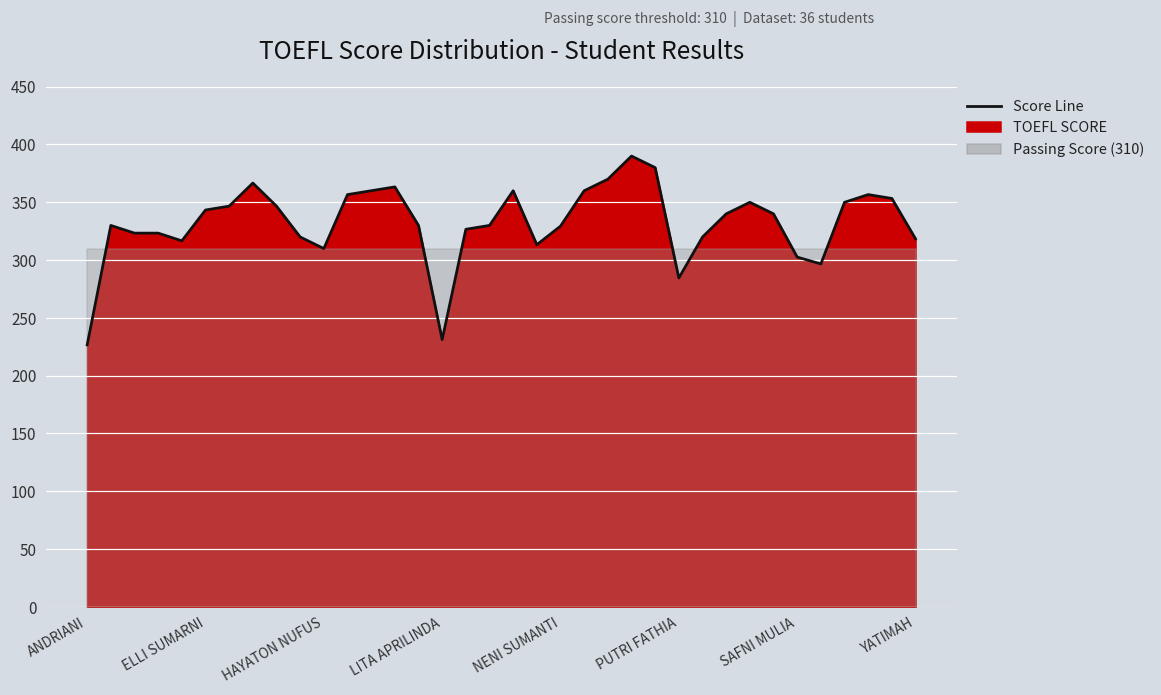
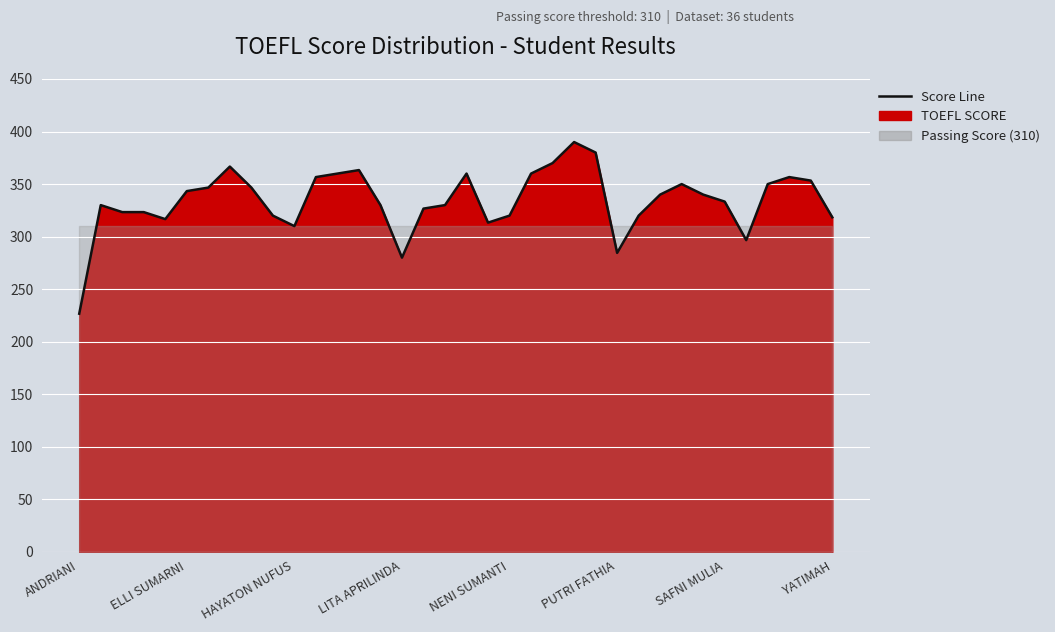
TOEFL SCORE, LITA APRILINDA: 231 -> 280
TOEFL SCORE, NENI SUMANTI: 329 -> 320
TOEFL SCORE, SAFNI MULIA: 303 -> 333
